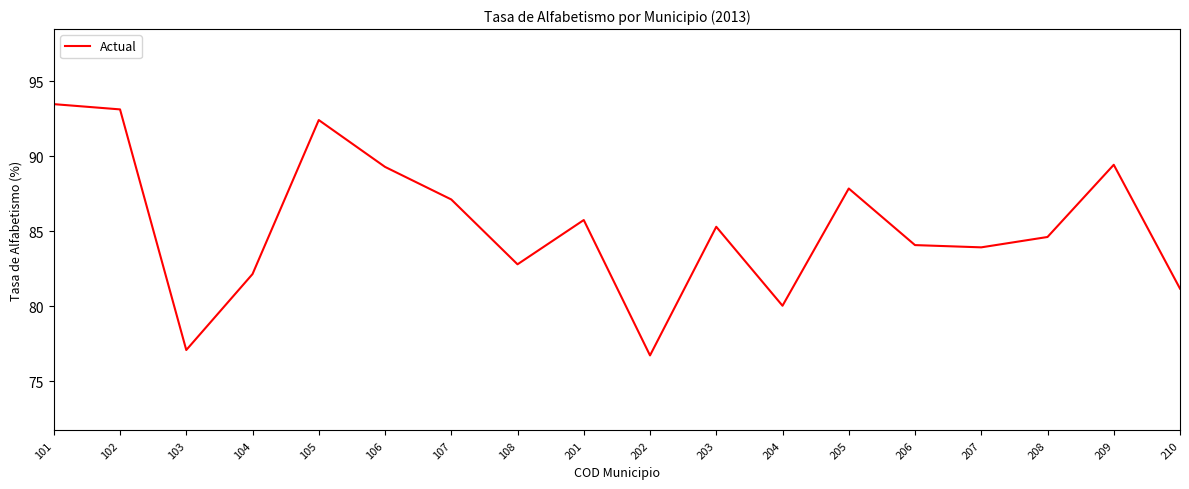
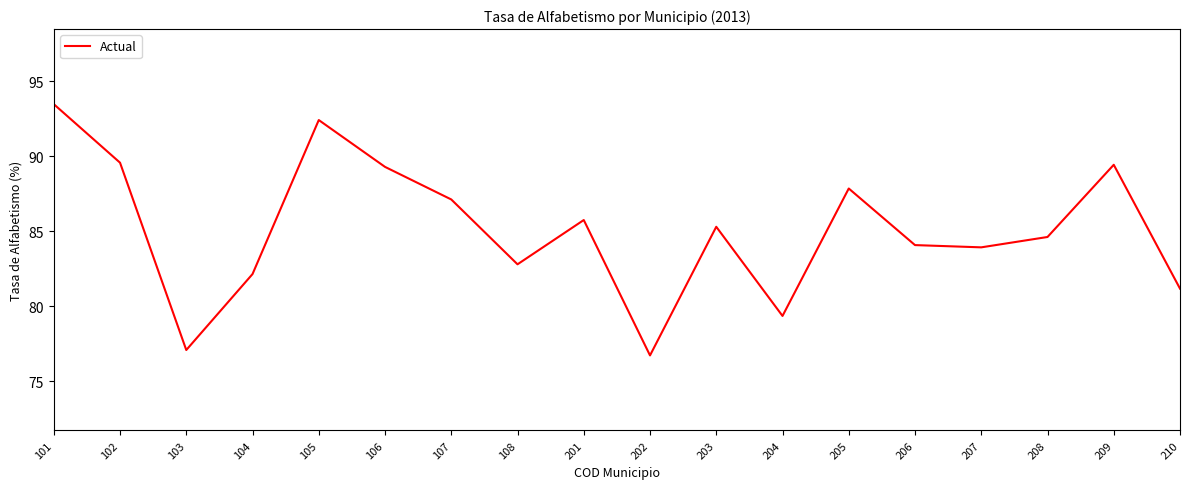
102: 93.1 -> 89.6
204: 80.0 -> 79.4
